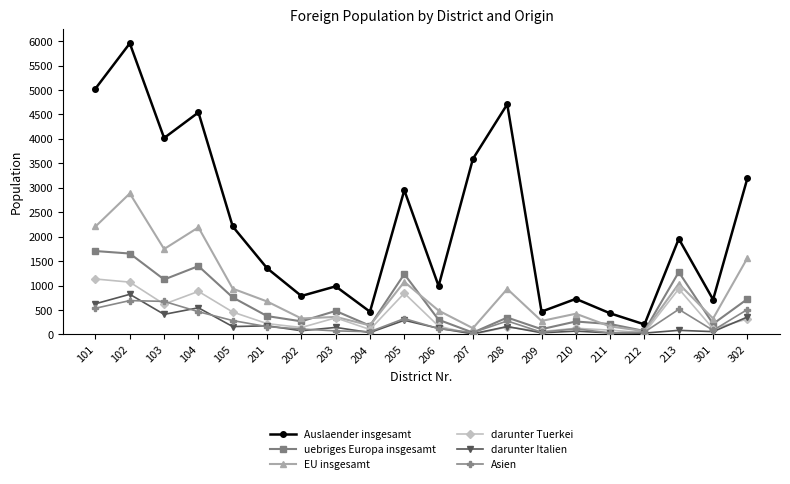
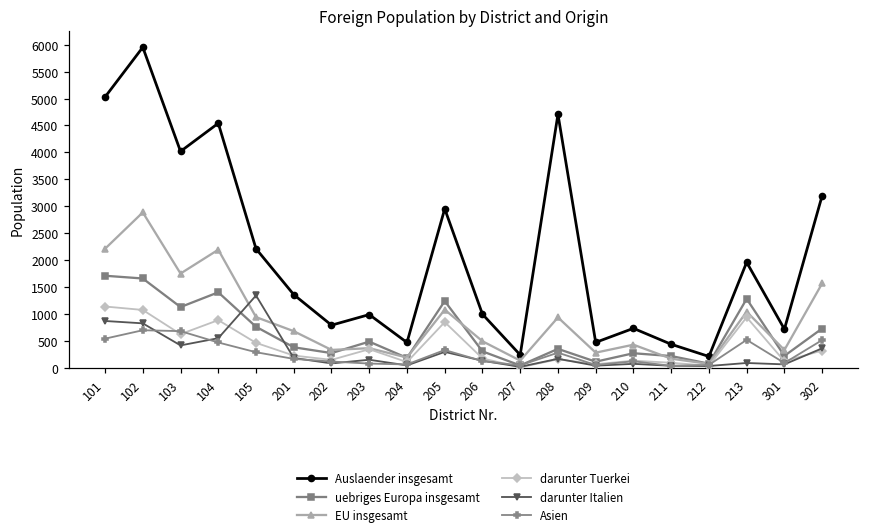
darunter Italien, 101: 600 -> 900
darunter Italien, 105: 200 -> 1300
Auslaender insgesamt, 207: 3600 -> 200
